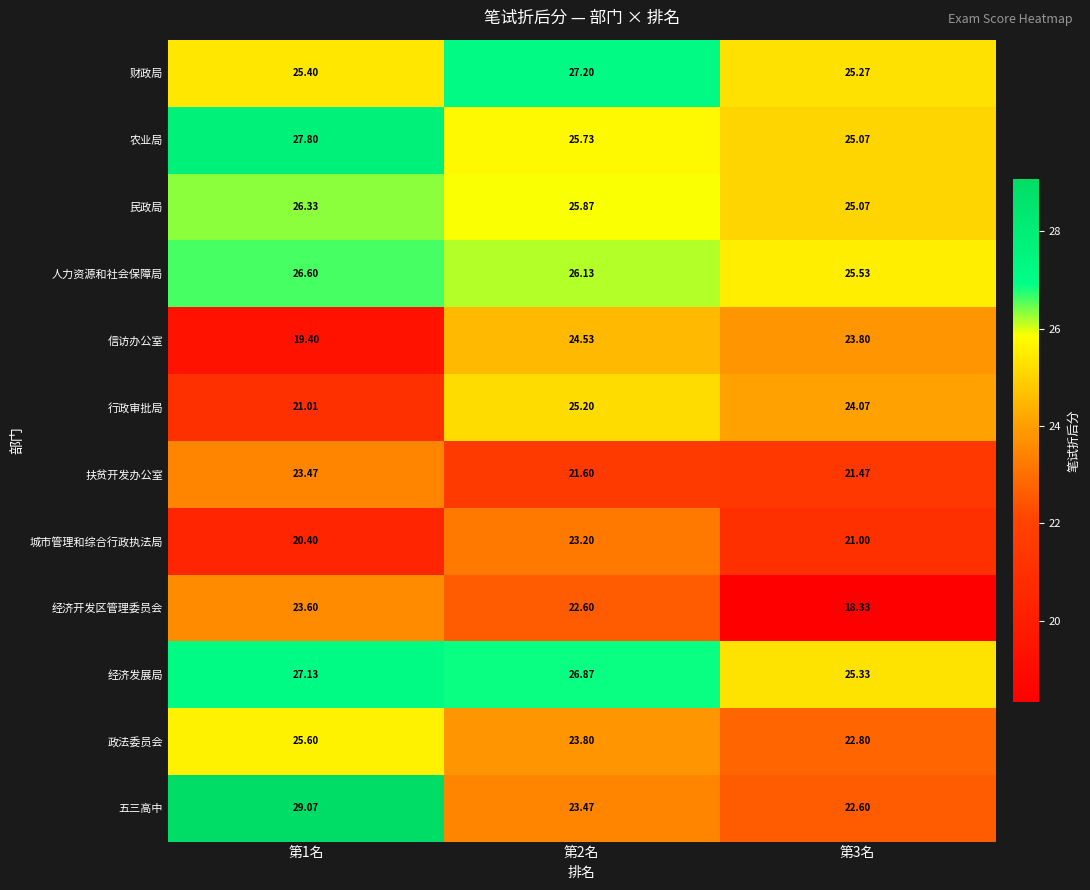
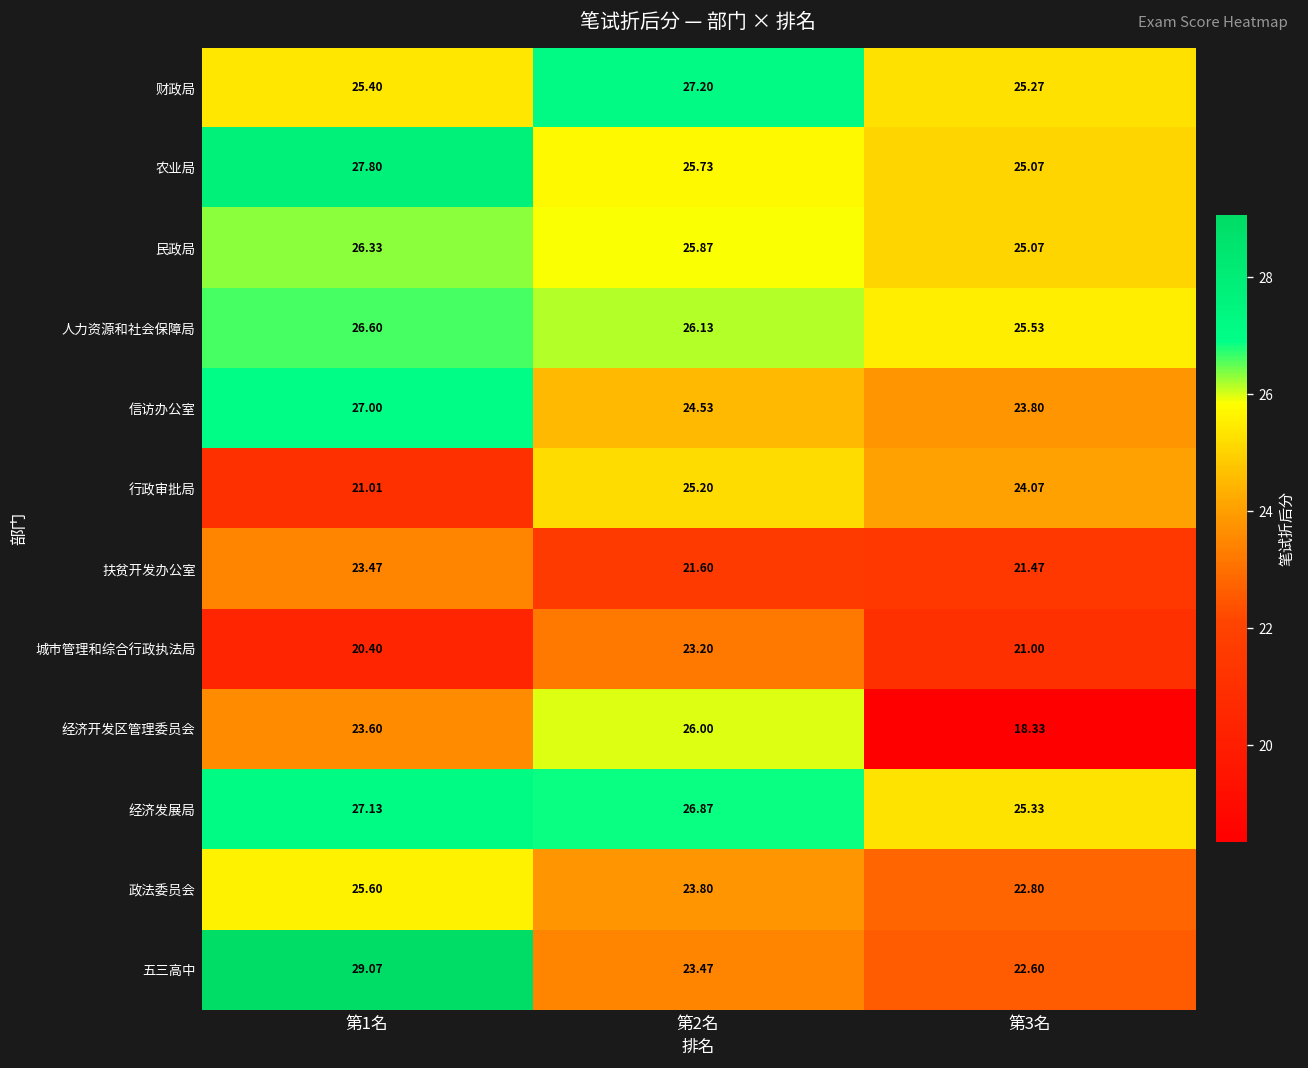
信访办公室, 第1名: 19.40 -> 27.00
经济开发区管理委员会, 第2名: 22.60 -> 26.00
